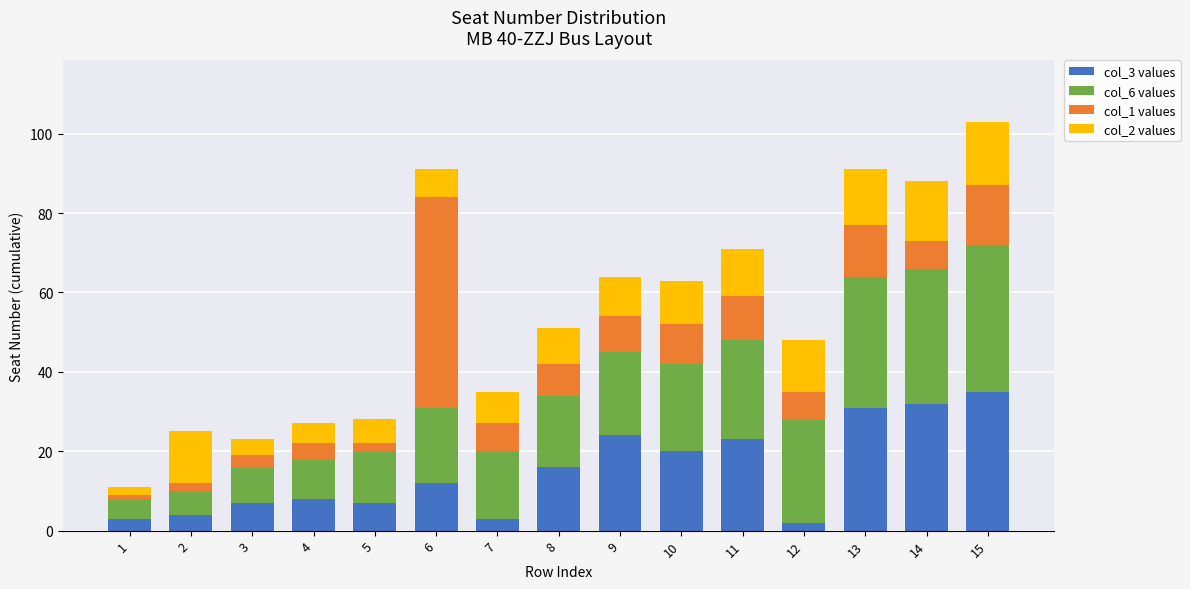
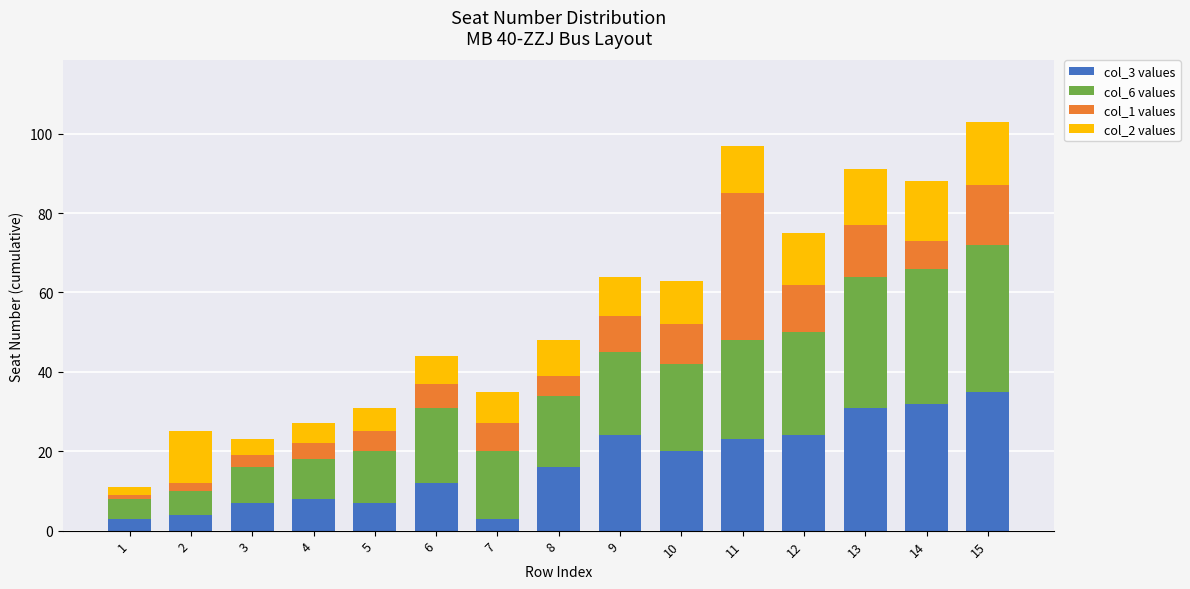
col_1 values, 5: 2 -> 5
col_1 values, 6: 53 -> 6
col_1 values, 8: 8 -> 5
col_1 values, 11: 11 -> 37
col_3 values, 12: 2 -> 24
col_1 values, 12: 7 -> 12
